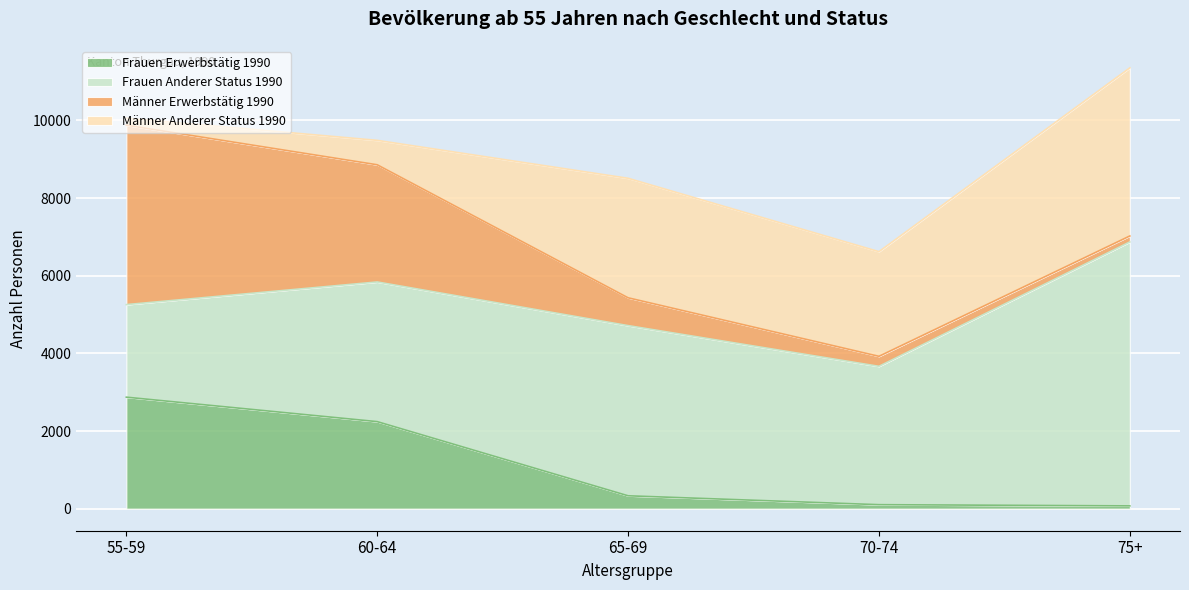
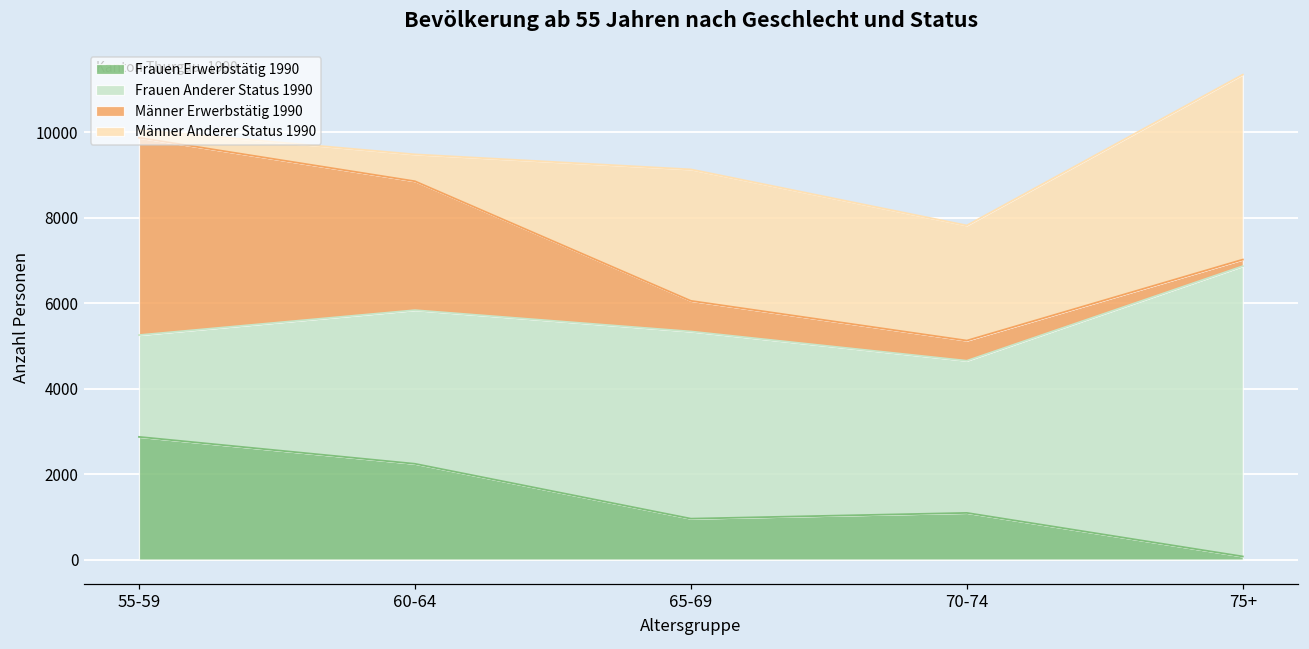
Frauen Erwerbstätig 1990, 65-69: 300 -> 1000
Frauen Erwerbstätig 1990, 70-74: 100 -> 1100
Männer Erwerbstätig 1990, 70-74: 300 -> 500
